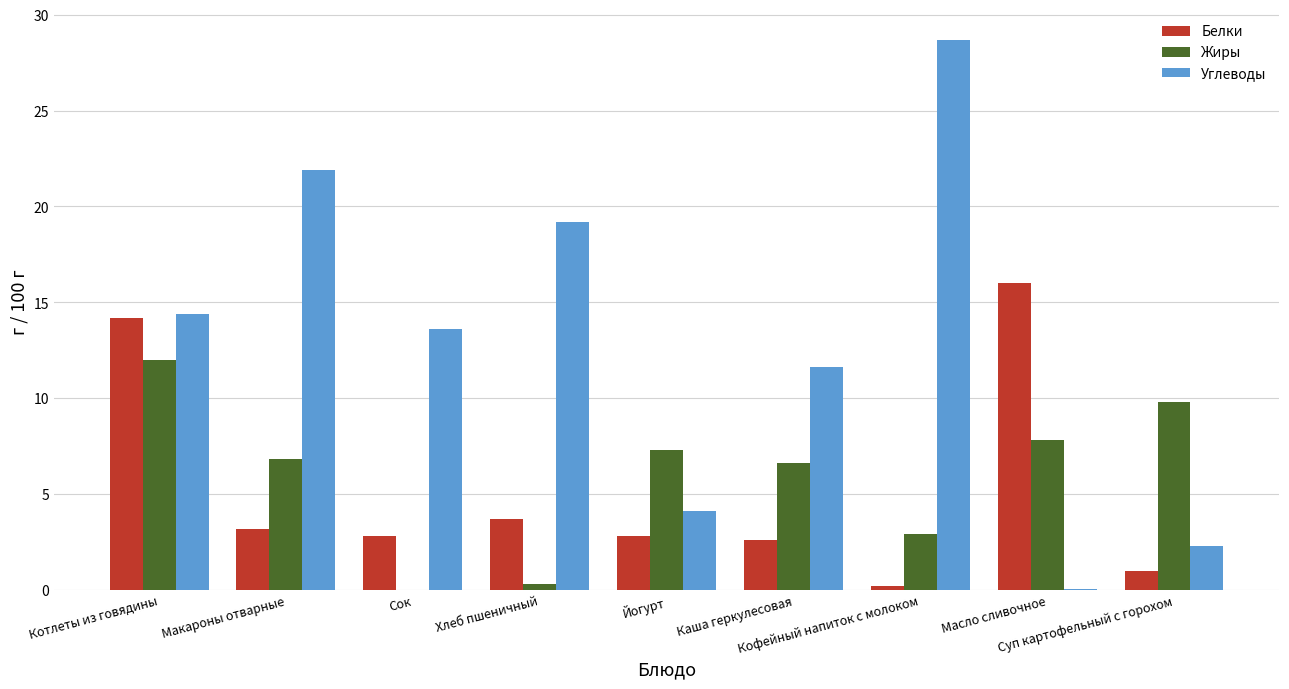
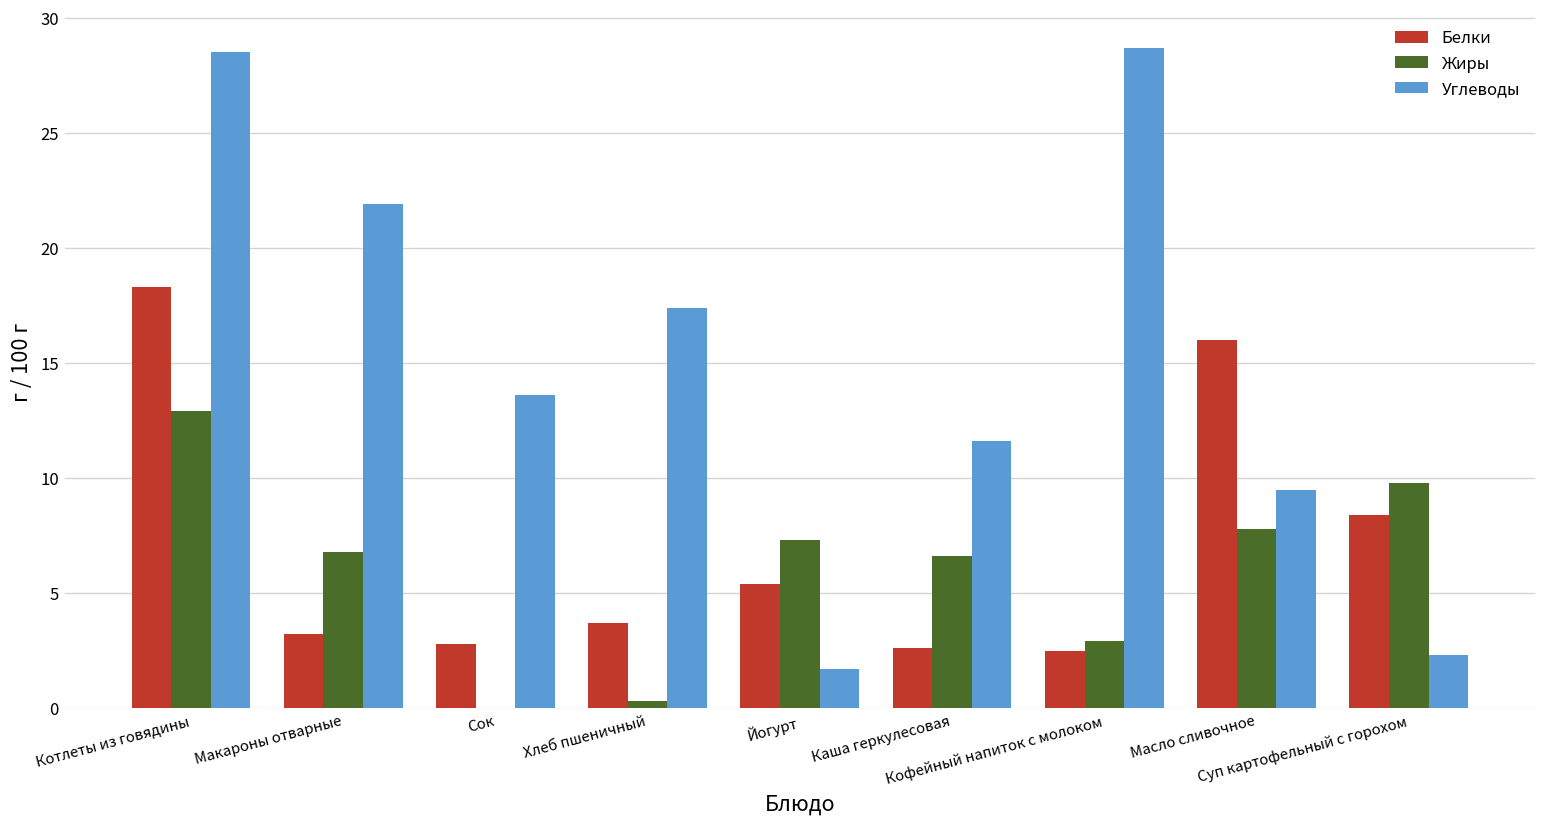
Белки, Котлеты из говядины: 14.2 -> 18.3
Жиры, Котлеты из говядины: 12.0 -> 12.9
Углеводы, Котлеты из говядины: 14.4 -> 28.5
Углеводы, Хлеб пшеничный: 19.2 -> 17.4
Белки, Йогурт: 2.8 -> 5.4
Углеводы, Йогурт: 4.1 -> 1.7
Белки, Кофейный напиток с молоком: 0.2 -> 2.5
Углеводы, Масло сливочное: 0.1 -> 9.5
Белки, Суп картофельный с горохом: 1.0 -> 8.4
